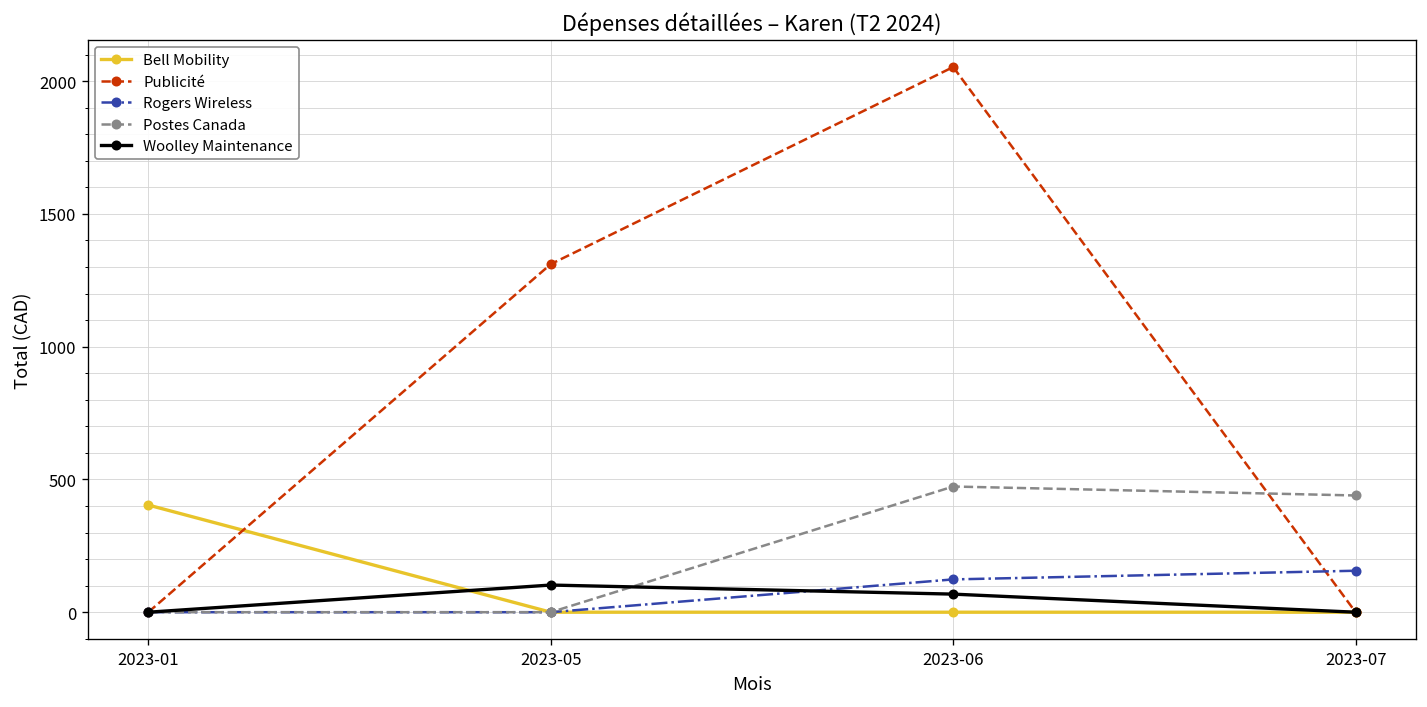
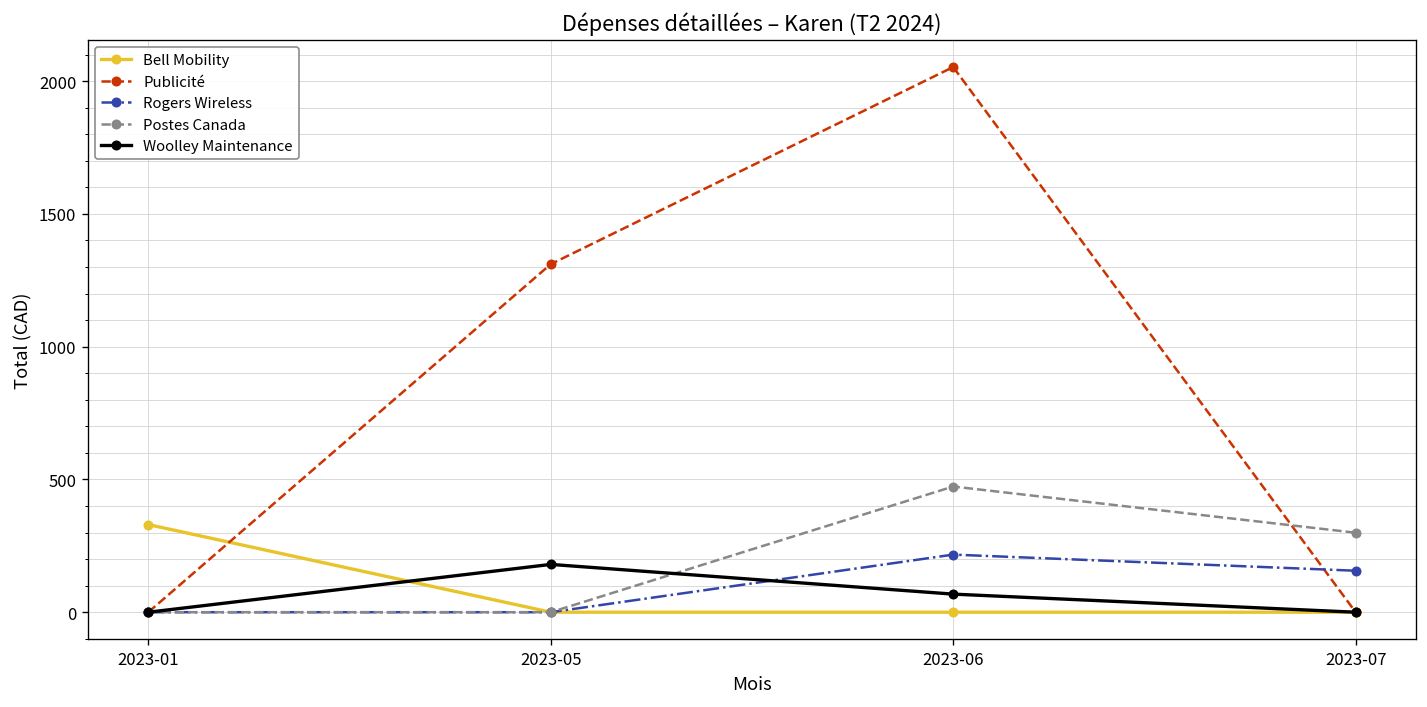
Bell Mobility, 2023-01: 400 -> 330
Woolley Maintenance, 2023-05: 100 -> 180
Rogers Wireless, 2023-06: 120 -> 220
Postes Canada, 2023-07: 440 -> 300
